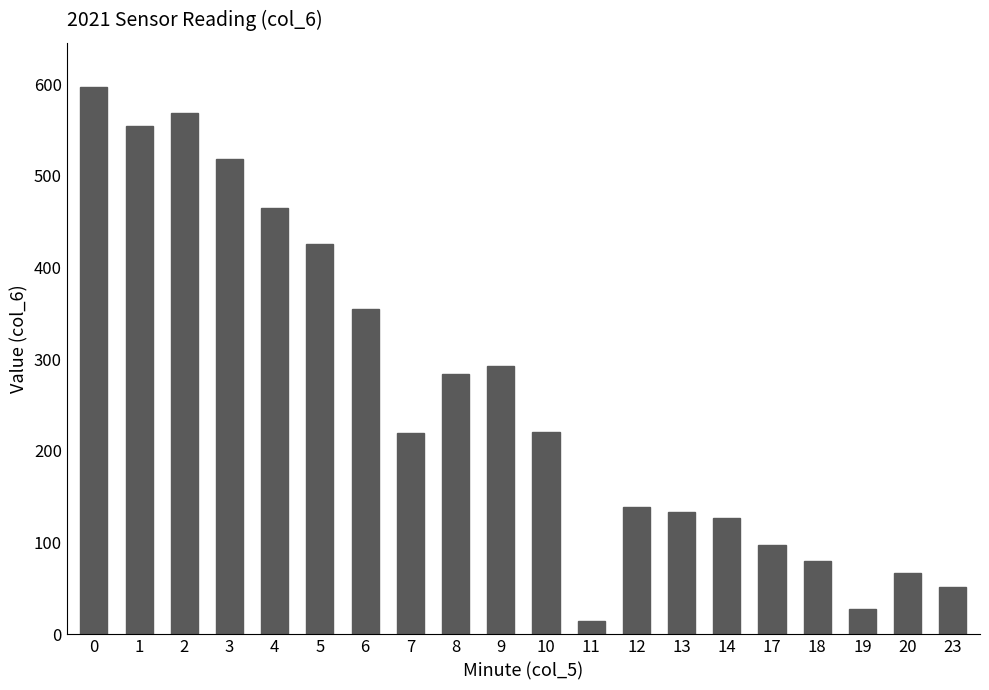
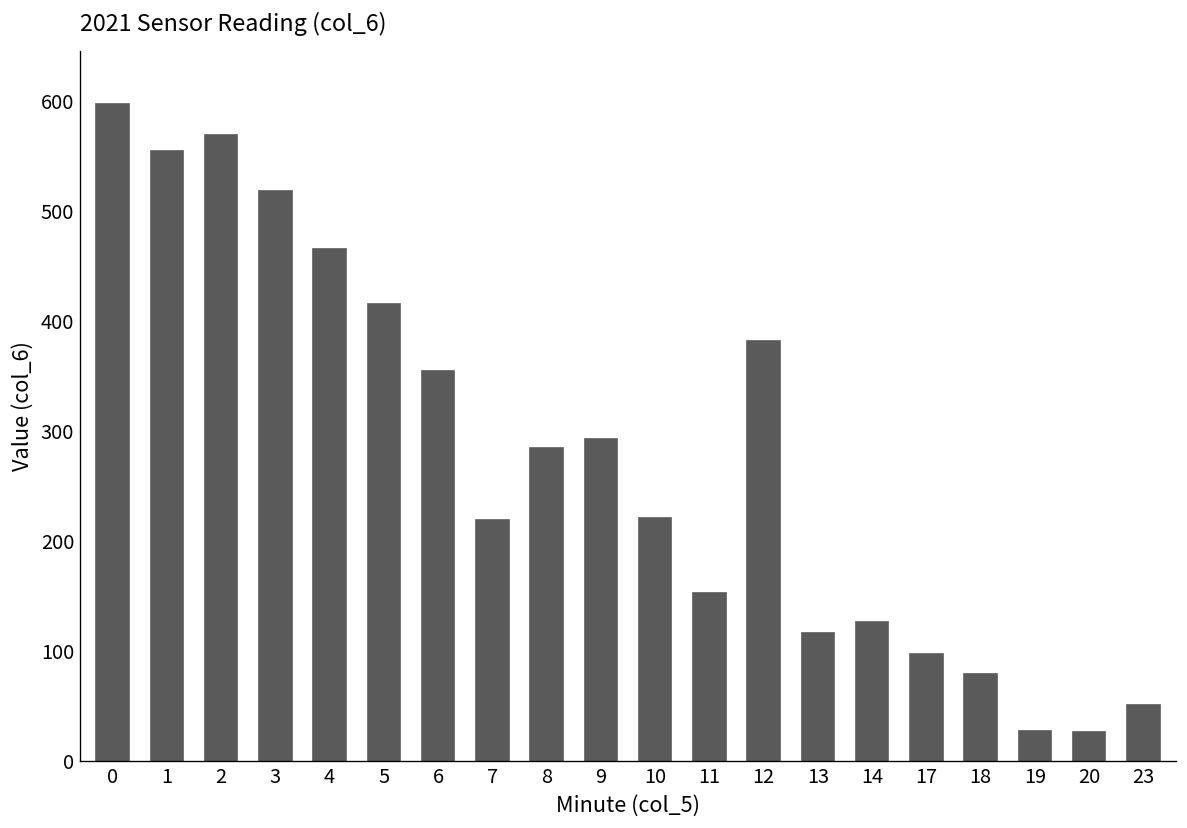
5: 430 -> 420
11: 10 -> 150
12: 140 -> 380
13: 130 -> 120
20: 70 -> 30
